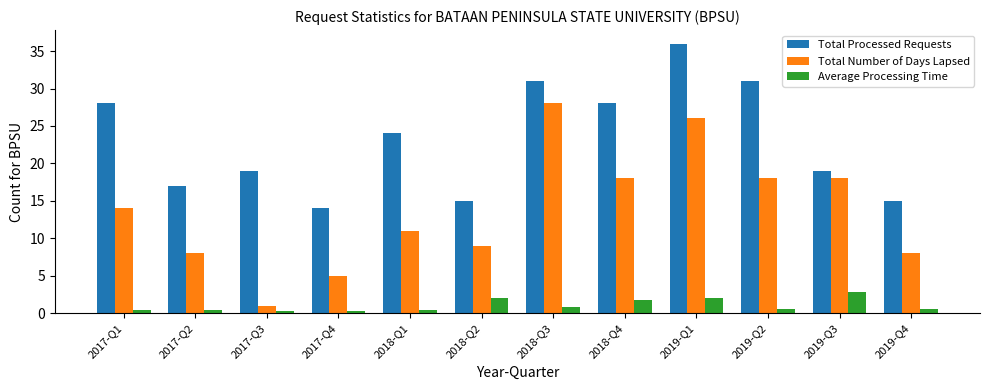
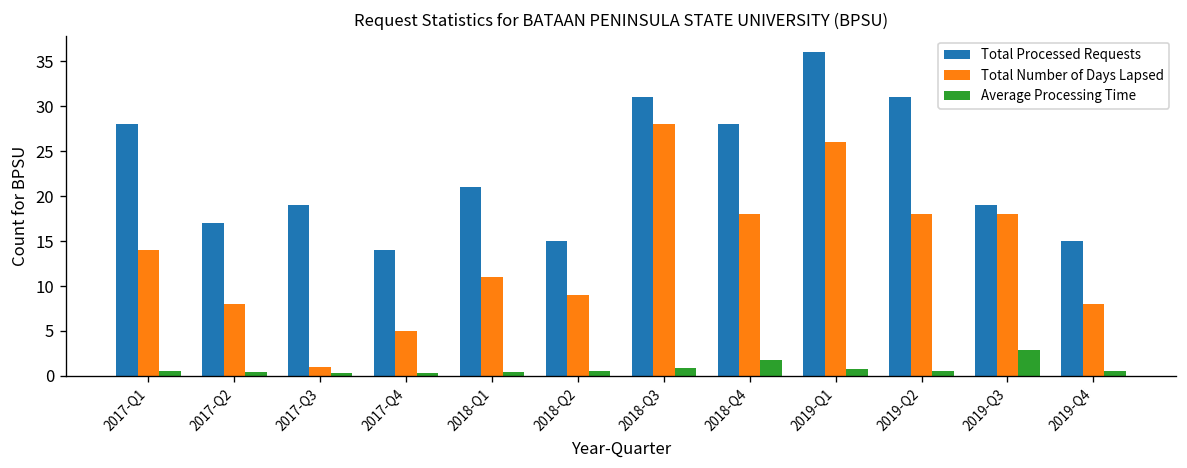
Total Processed Requests, 2018-Q1: 24 -> 21
Average Processing Time, 2018-Q2: 2 -> 1
Average Processing Time, 2019-Q1: 2 -> 1
